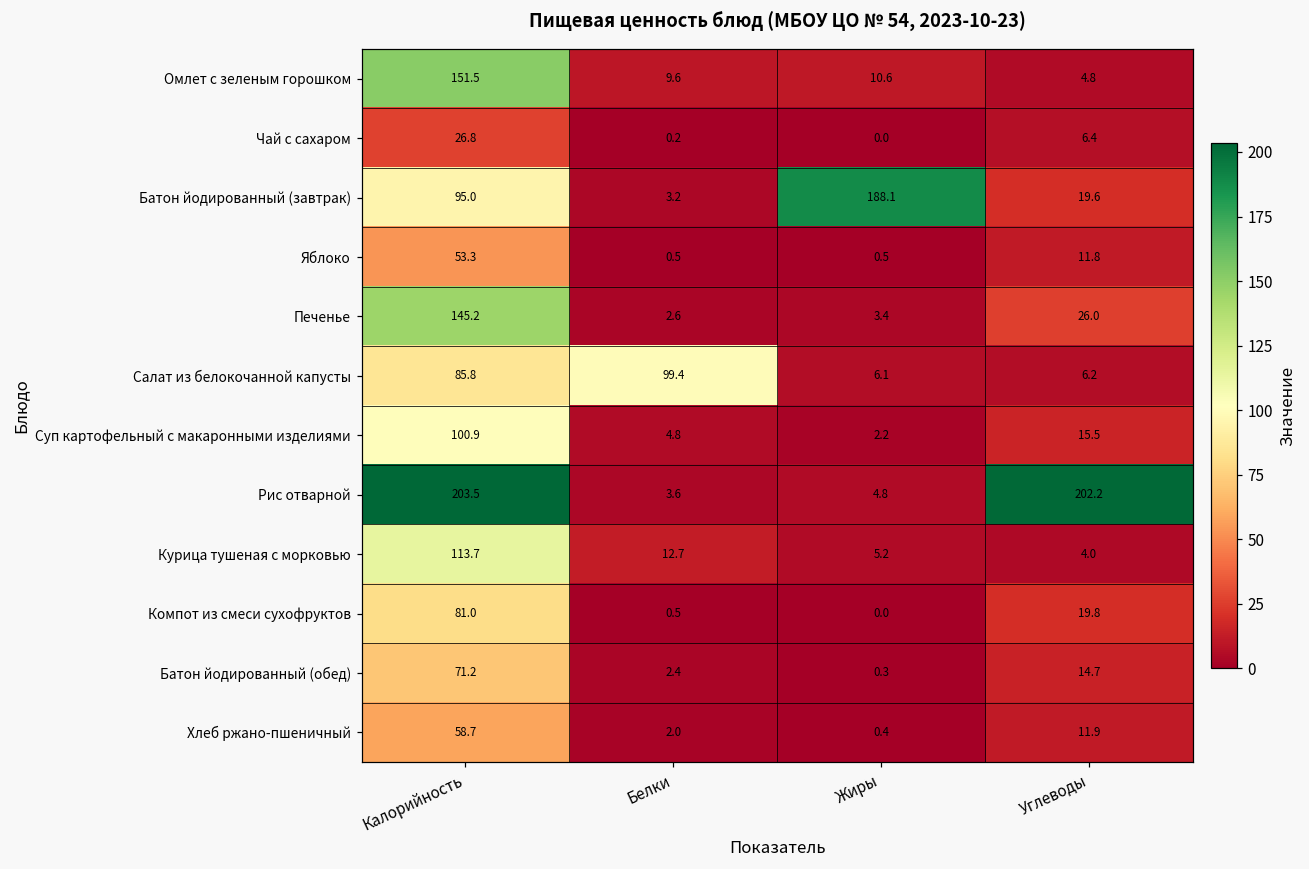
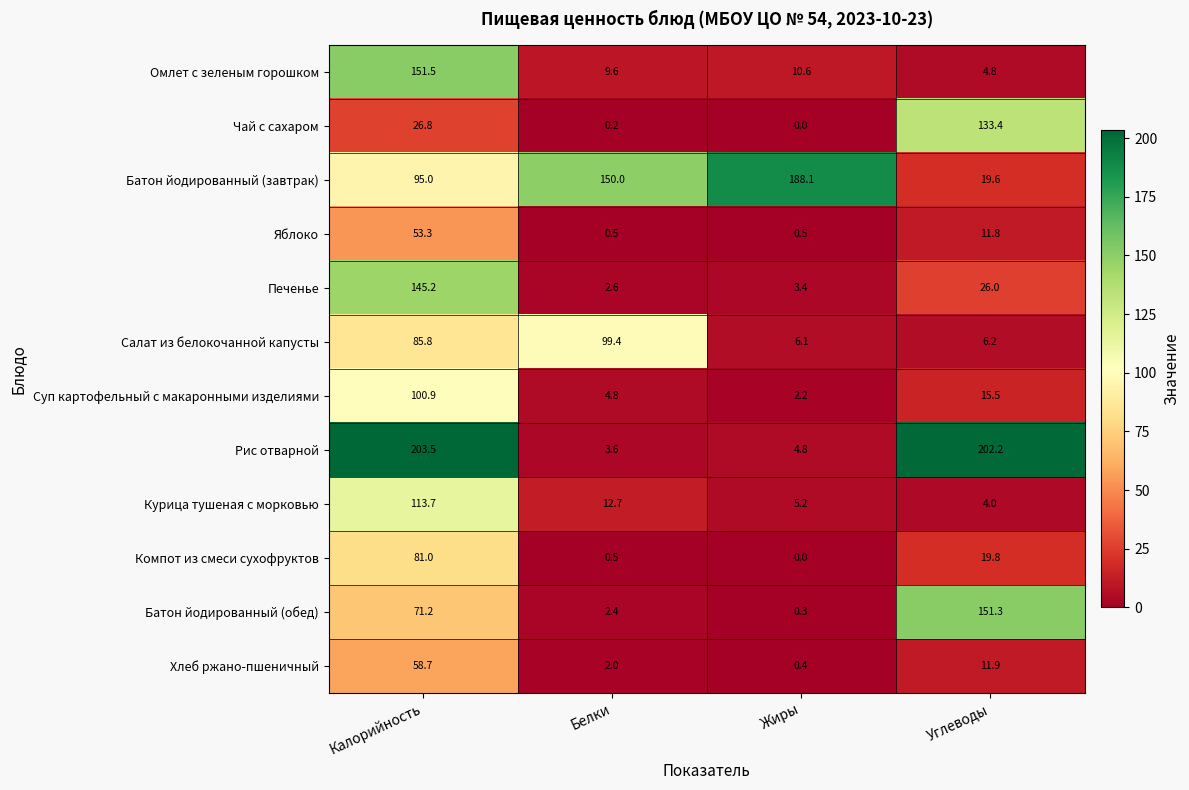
Чай с сахаром, Углеводы: 6.4 -> 133.4
Батон йодированный (завтрак), Белки: 3.2 -> 150.0
Батон йодированный (обед), Углеводы: 14.7 -> 151.3
